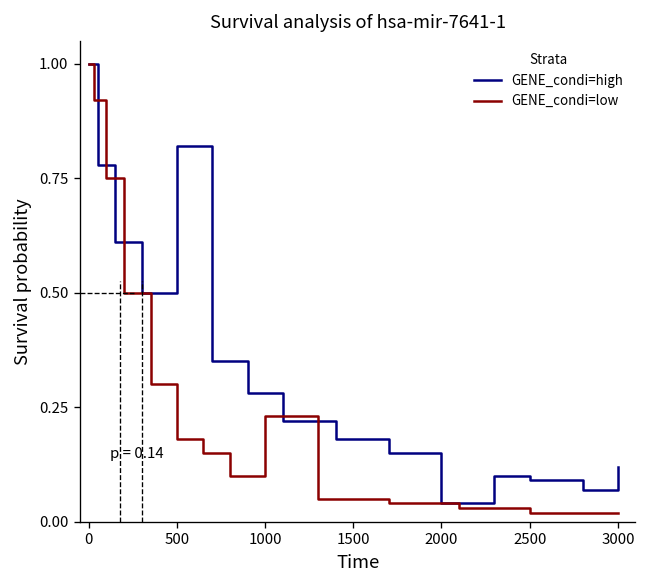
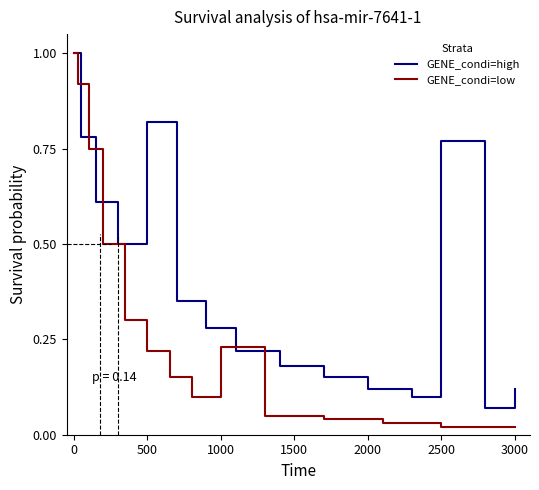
GENE_condi=low, 500: 0.18 -> 0.22
GENE_condi=high, 2000: 0.04 -> 0.12
GENE_condi=high, 2500: 0.09 -> 0.77
